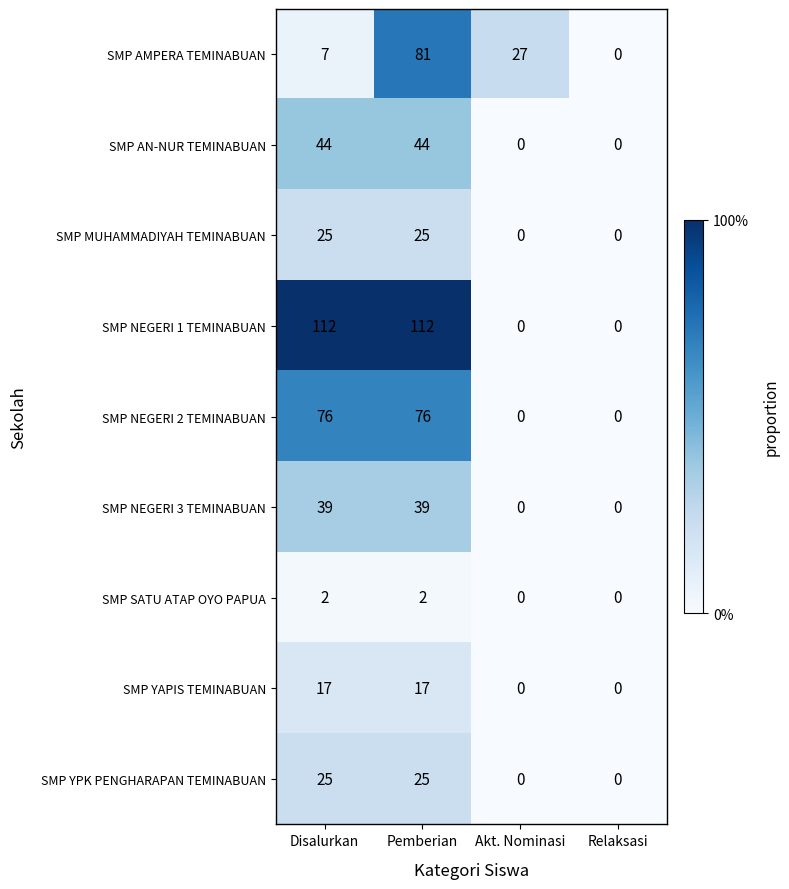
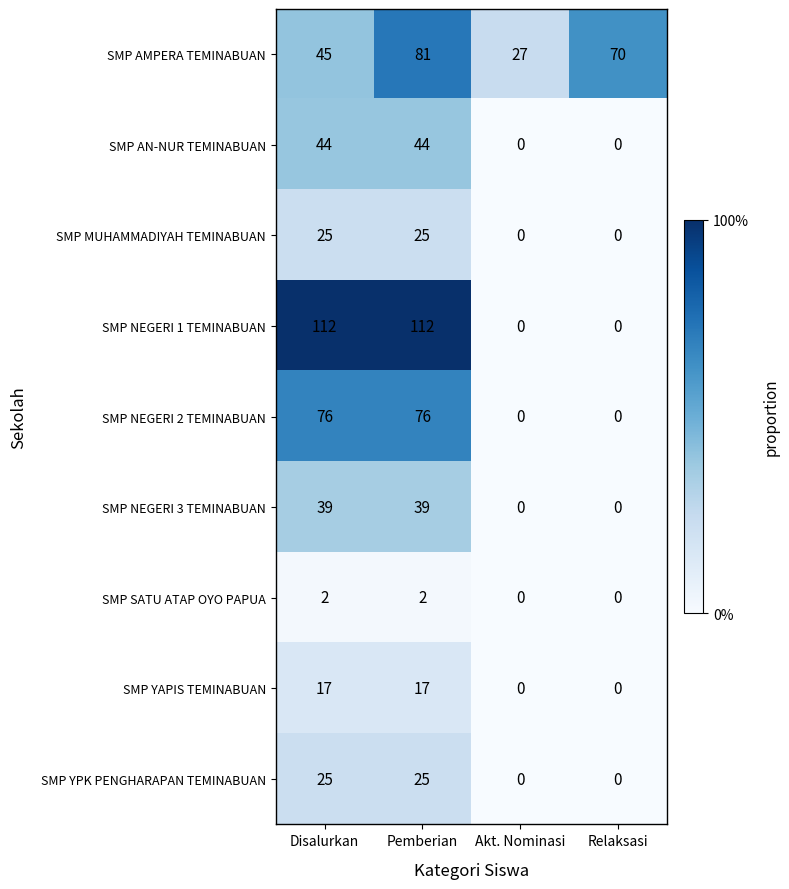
SMP AMPERA TEMINABUAN, Disalurkan: 7 -> 45
SMP AMPERA TEMINABUAN, Relaksasi: 0 -> 70
